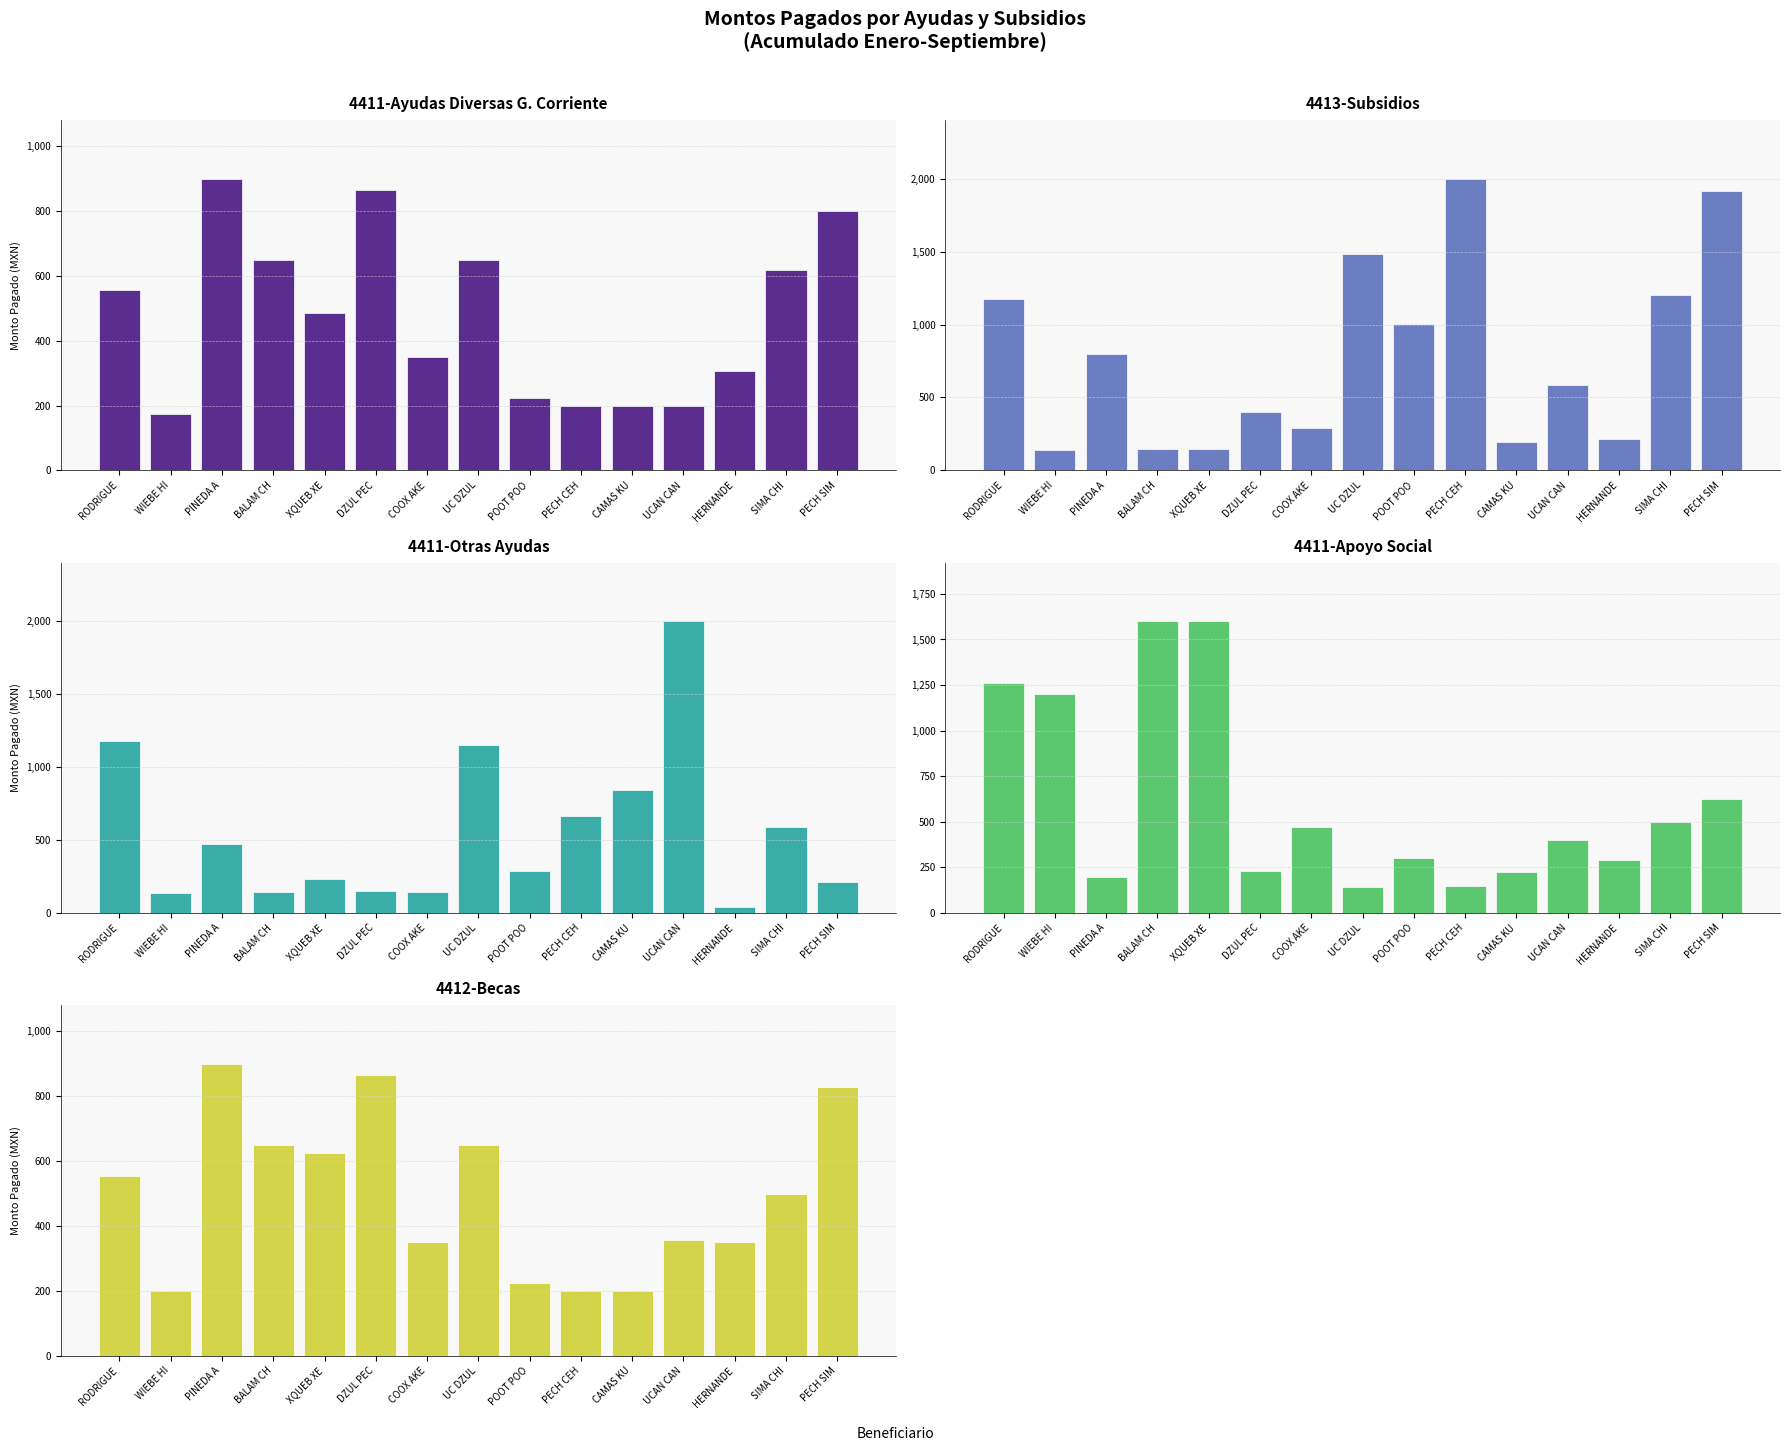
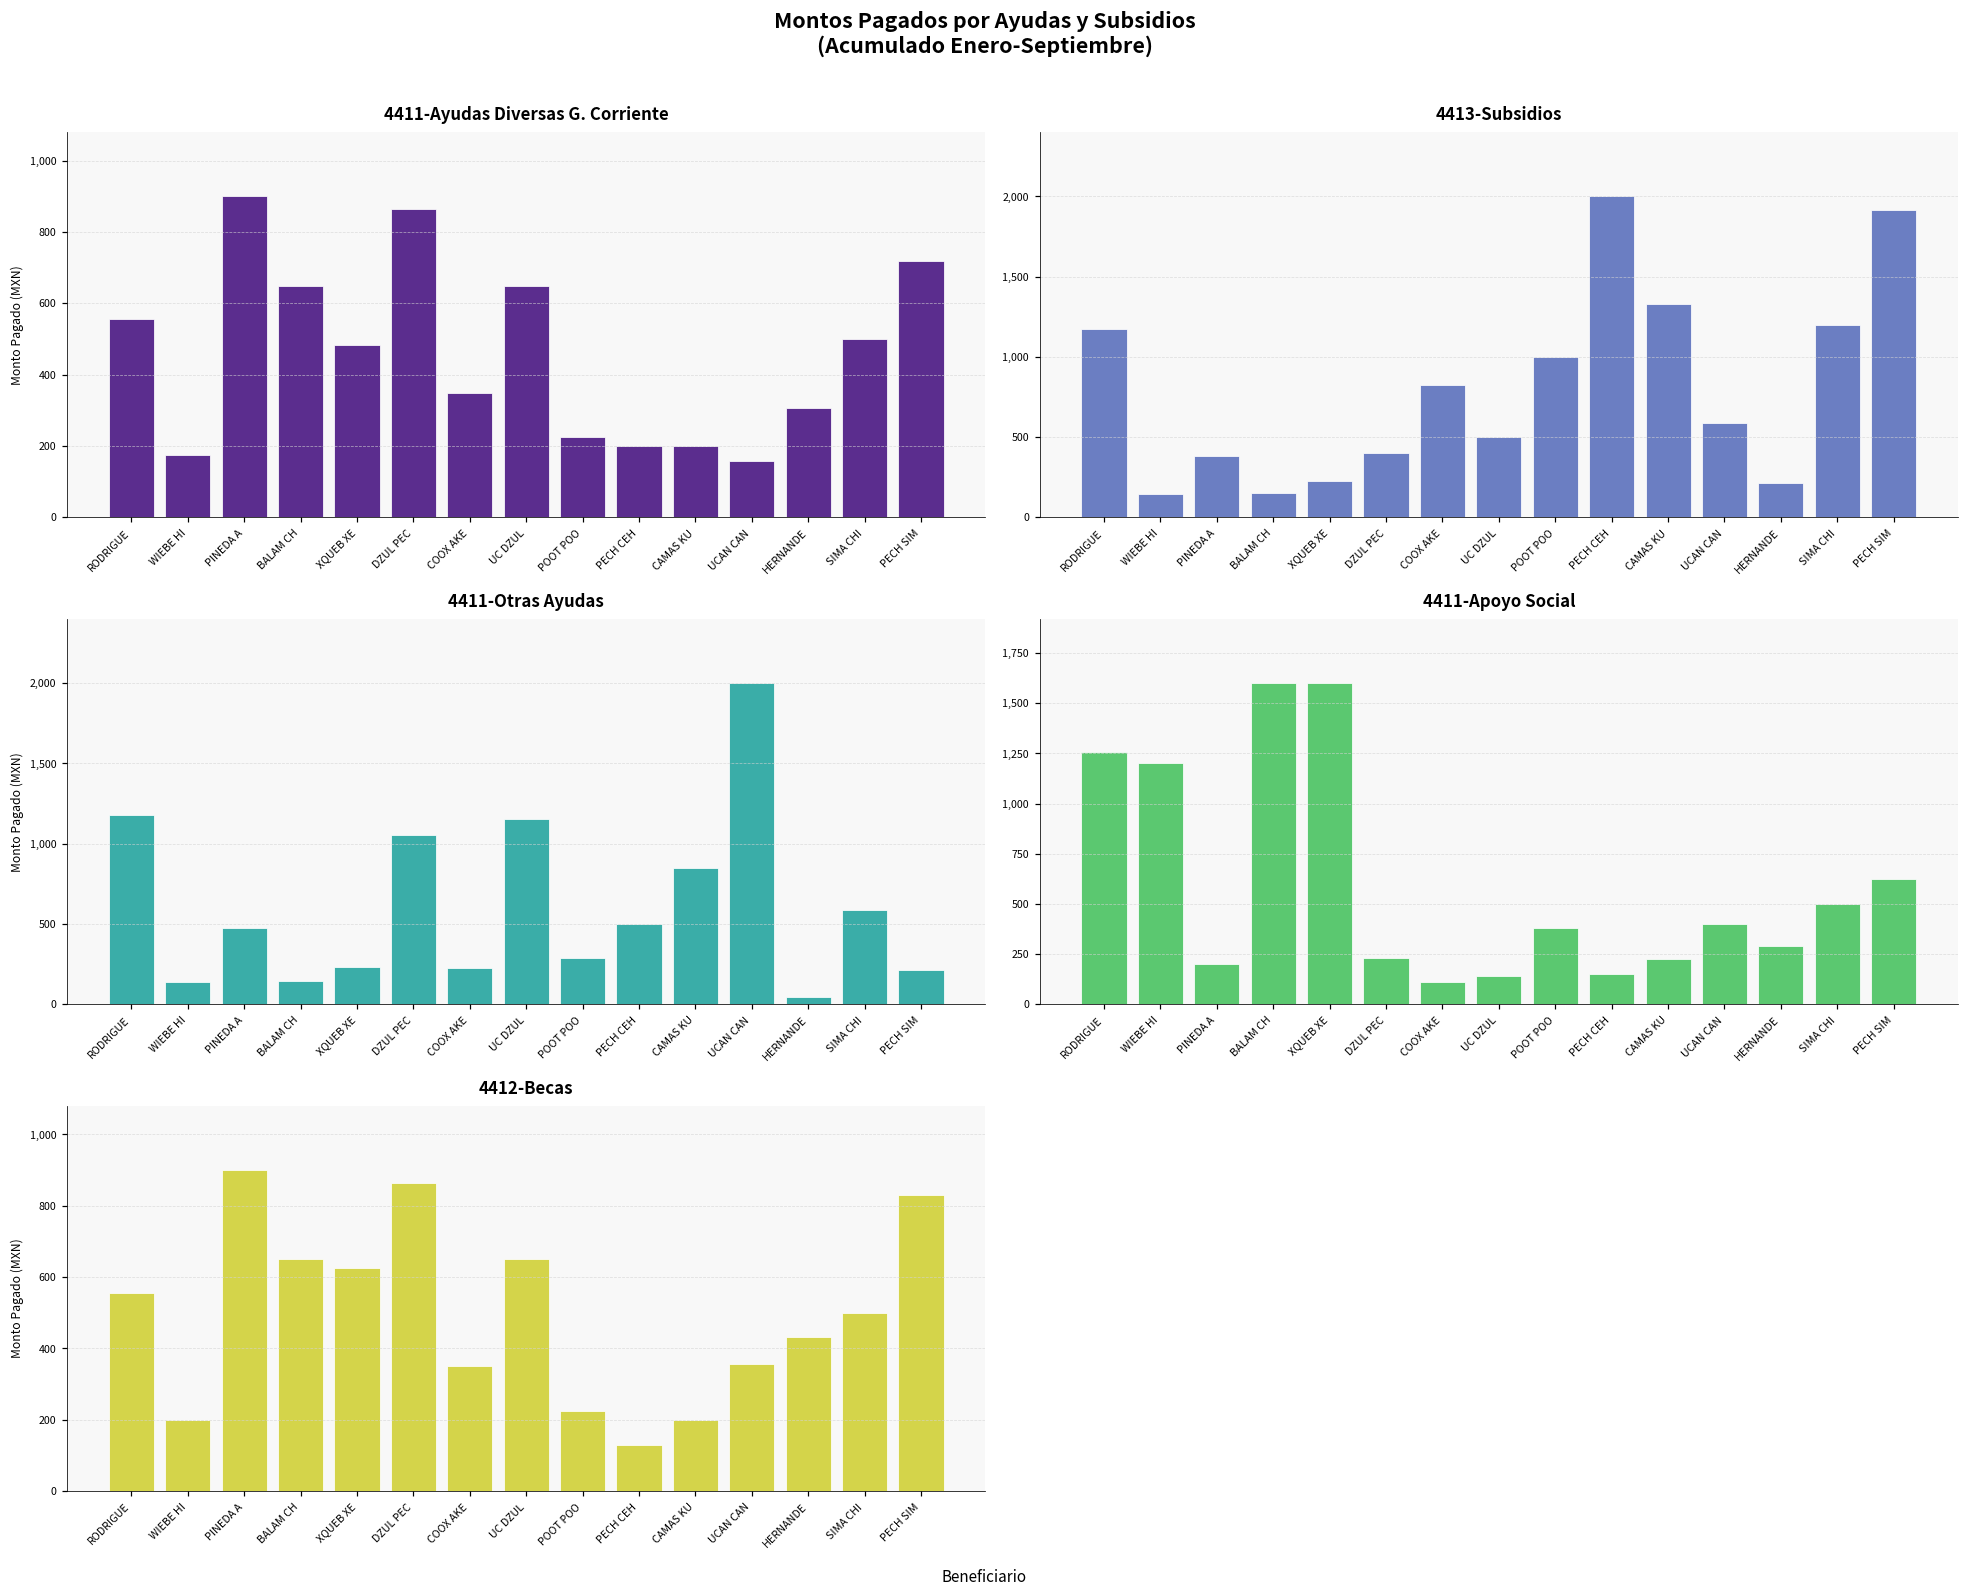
4411-Ayudas Diversas G. Corriente, UCAN CAN: 200 -> 160
4411-Ayudas Diversas G. Corriente, SIMA CHI: 620 -> 500
4411-Ayudas Diversas G. Corriente, PECH SIM: 800 -> 720
4413-Subsidios, PINEDA A: 800 -> 380
4413-Subsidios, XQUEB XE: 150 -> 220
4413-Subsidios, COOX AKE: 290 -> 830
4413-Subsidios, UC DZUL: 1,480 -> 500
4413-Subsidios, CAMAS KU: 190 -> 1,330
4411-Otras Ayudas, DZUL PEC: 150 -> 1,060
4411-Otras Ayudas, COOX AKE: 140 -> 220
4411-Otras Ayudas, PECH CEH: 670 -> 500
4411-Apoyo Social, COOX AKE: 470 -> 110
4411-Apoyo Social, POOT POO: 300 -> 380
4412-Becas, PECH CEH: 200 -> 130
4412-Becas, HERNANDE: 350 -> 430
